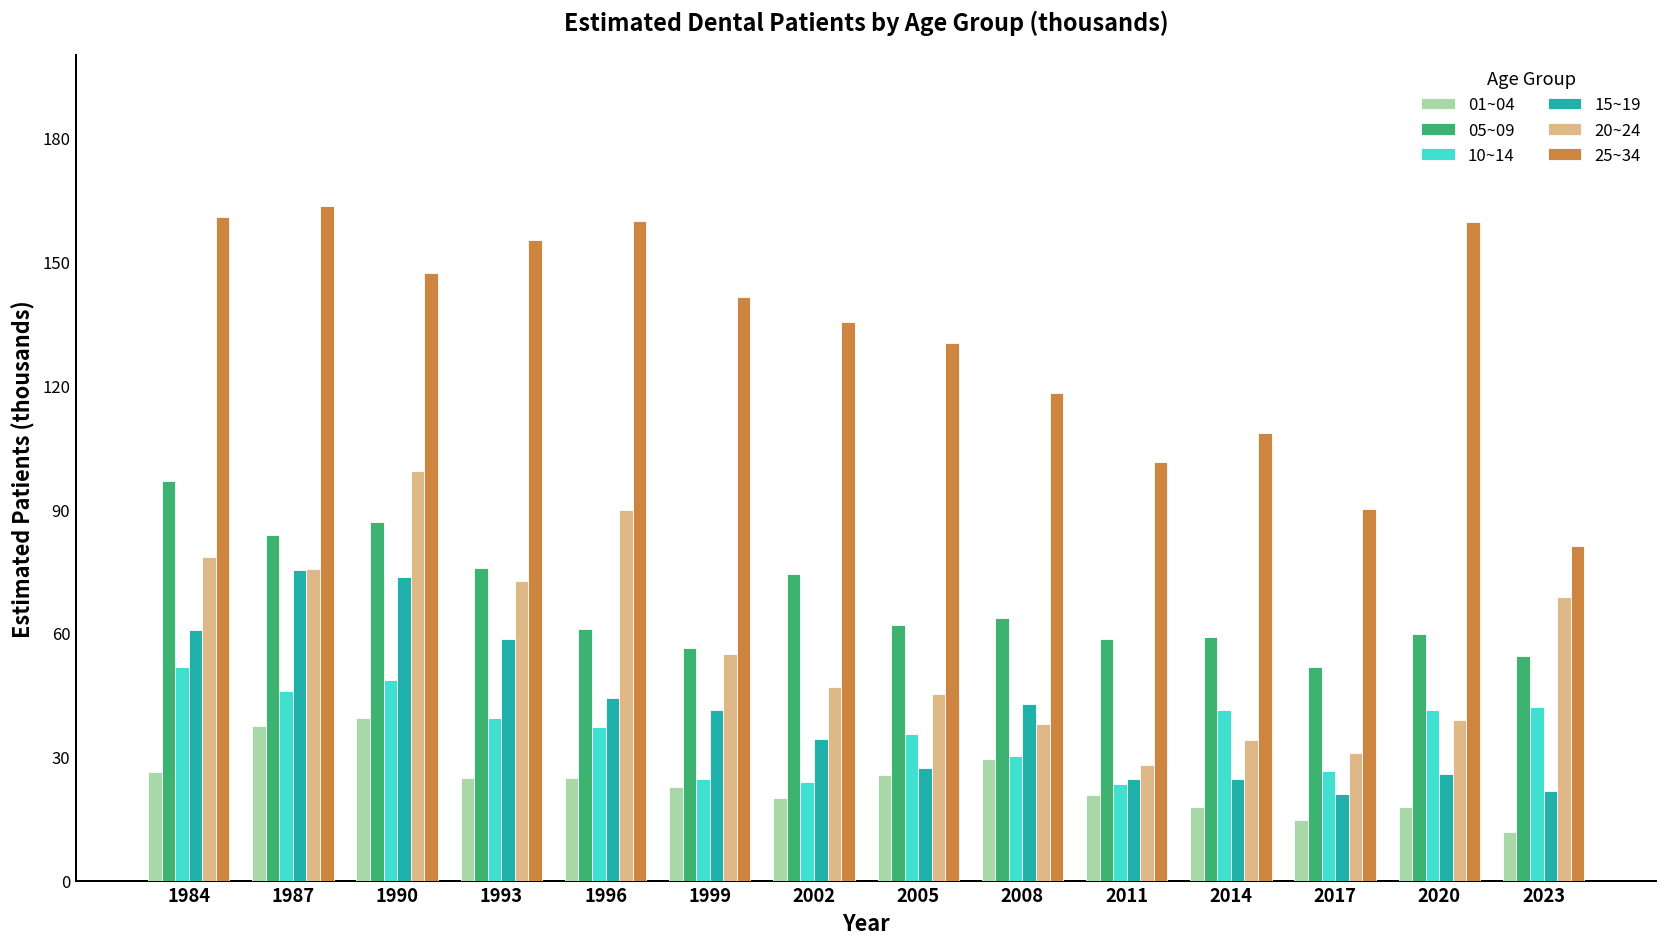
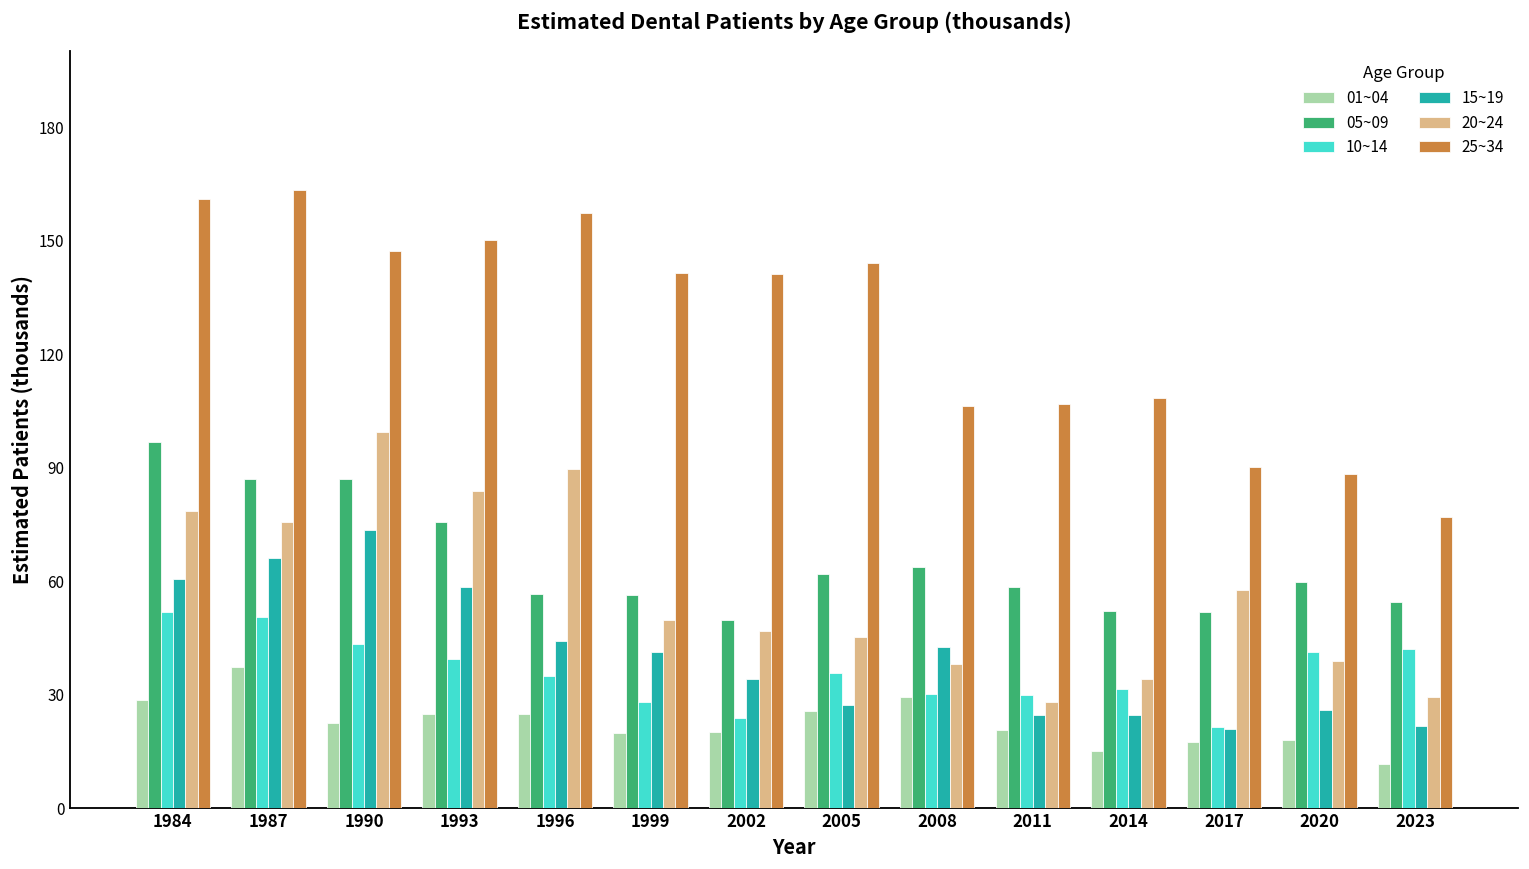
01~04, 1984: 26 -> 29
05~09, 1987: 84 -> 87
10~14, 1987: 46 -> 51
15~19, 1987: 75 -> 66
01~04, 1990: 39 -> 23
10~14, 1990: 49 -> 43
20~24, 1993: 73 -> 84
25~34, 1993: 155 -> 150
05~09, 1996: 61 -> 57
10~14, 1996: 37 -> 35
25~34, 1996: 160 -> 157
01~04, 1999: 23 -> 20
10~14, 1999: 25 -> 28
20~24, 1999: 55 -> 50
05~09, 2002: 74 -> 50
25~34, 2002: 135 -> 141
25~34, 2005: 130 -> 144
25~34, 2008: 118 -> 106
10~14, 2011: 24 -> 30
25~34, 2011: 101 -> 107
01~04, 2014: 18 -> 15
05~09, 2014: 59 -> 52
10~14, 2014: 41 -> 32
01~04, 2017: 15 -> 18
10~14, 2017: 27 -> 22
20~24, 2017: 31 -> 58
25~34, 2020: 160 -> 88
20~24, 2023: 69 -> 29
25~34, 2023: 81 -> 77
